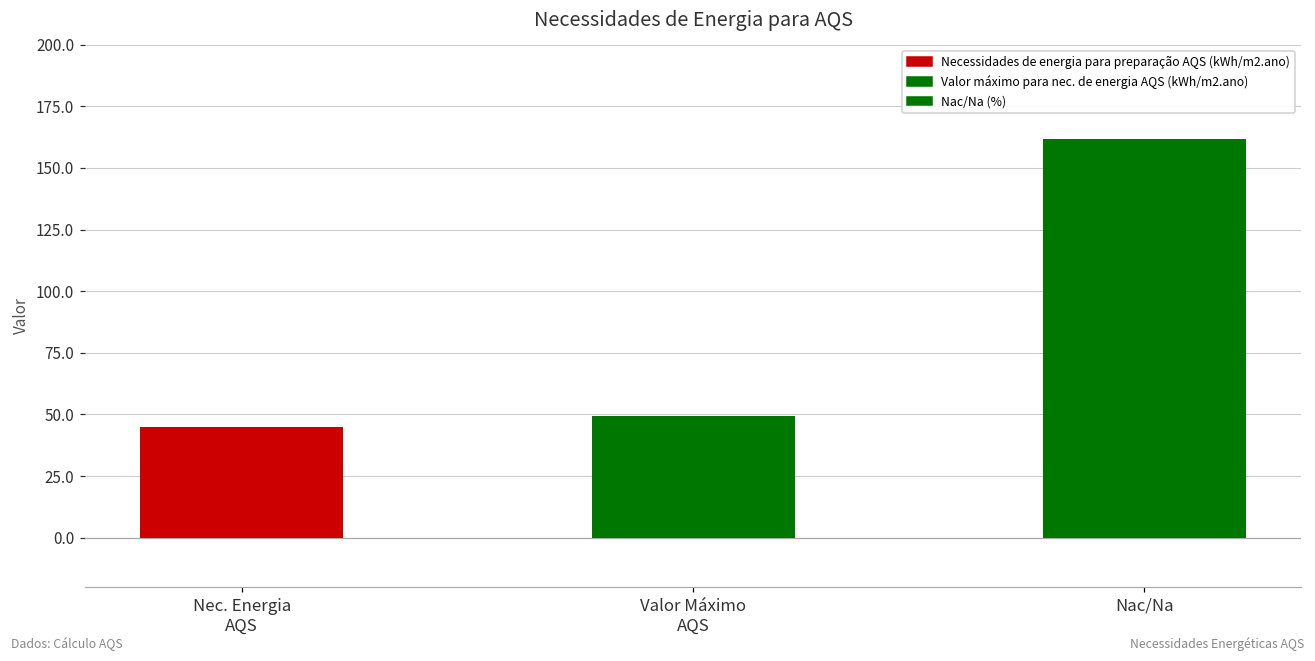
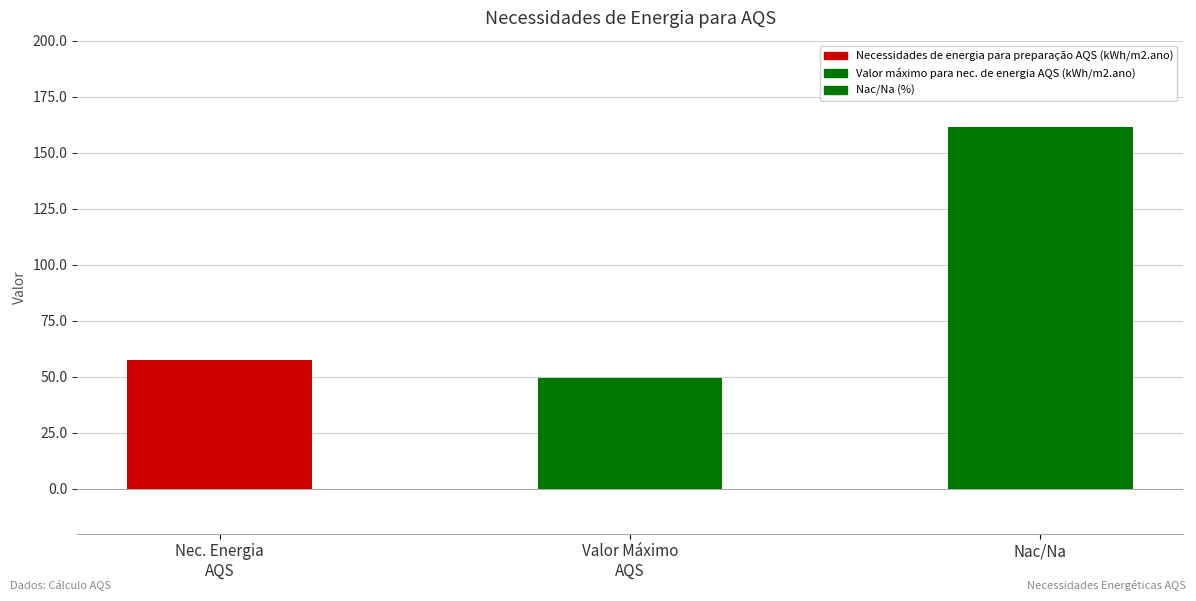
Nec. Energia AQS: 45 -> 57
